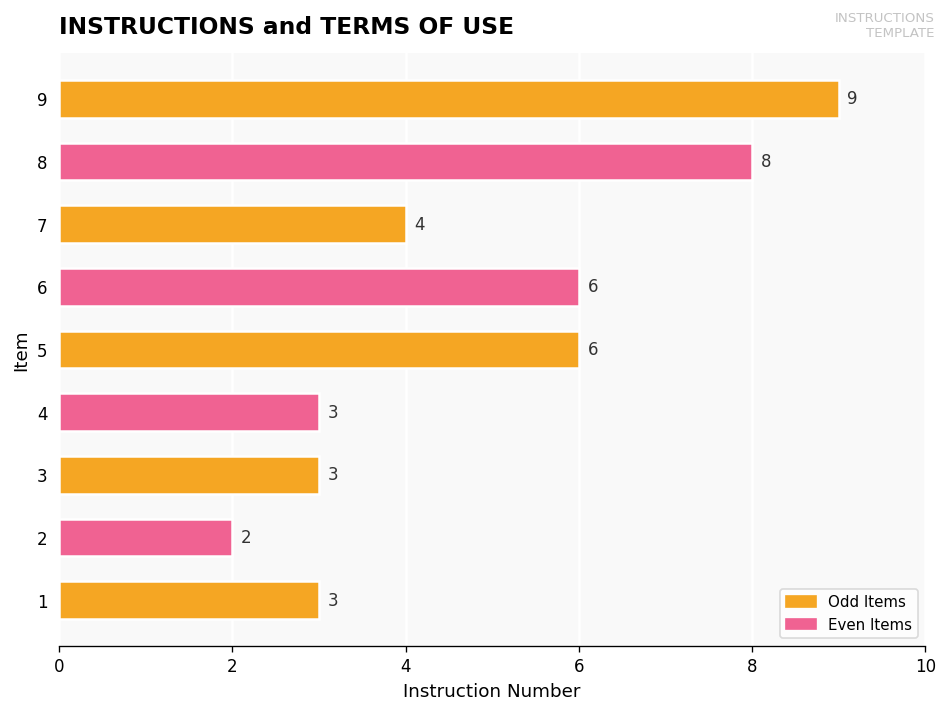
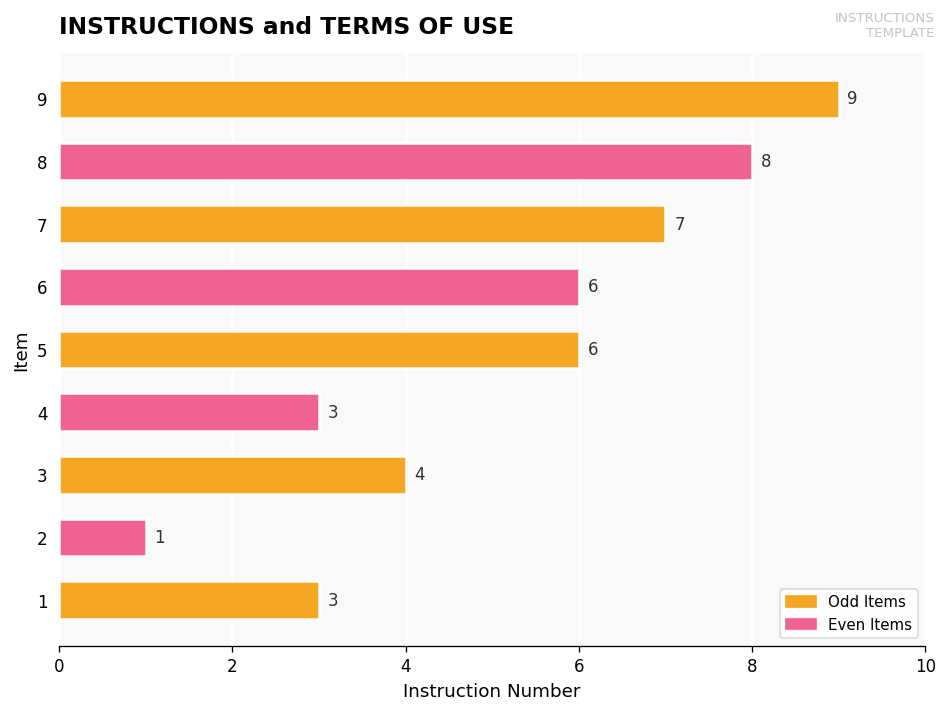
7: 4 -> 7
3: 3 -> 4
2: 2 -> 1
